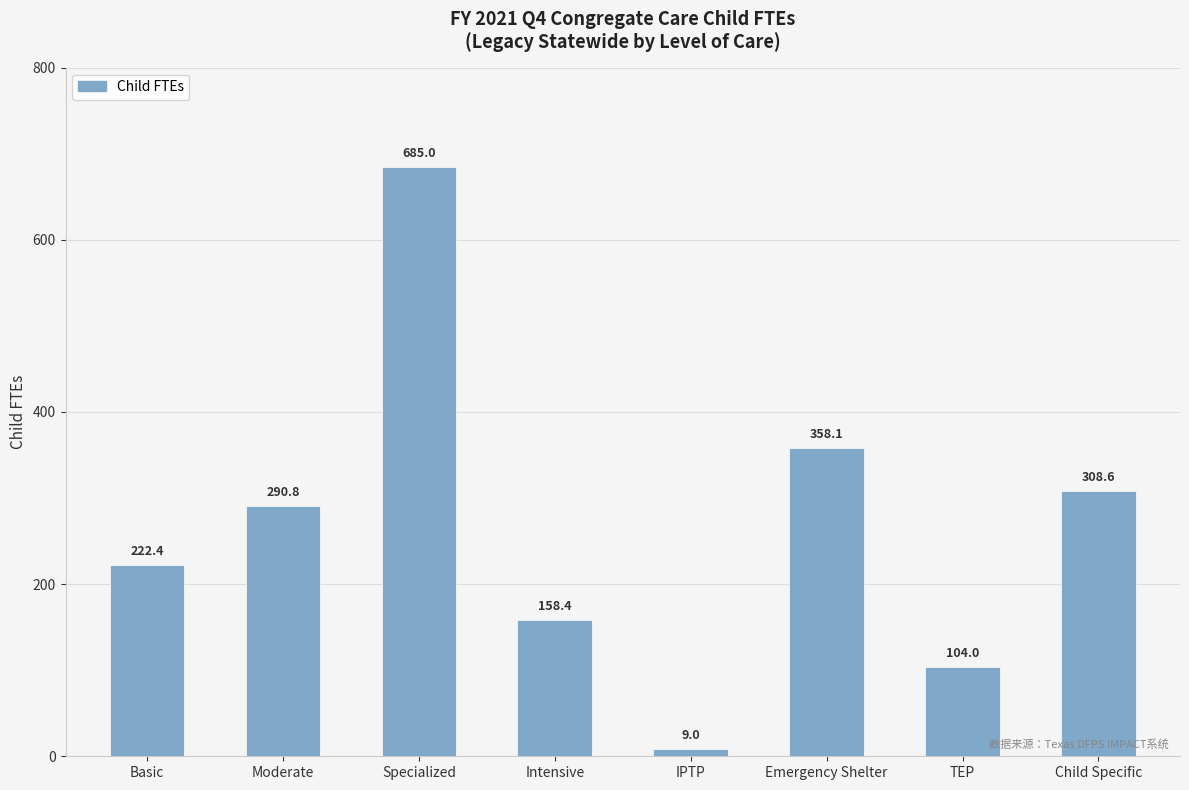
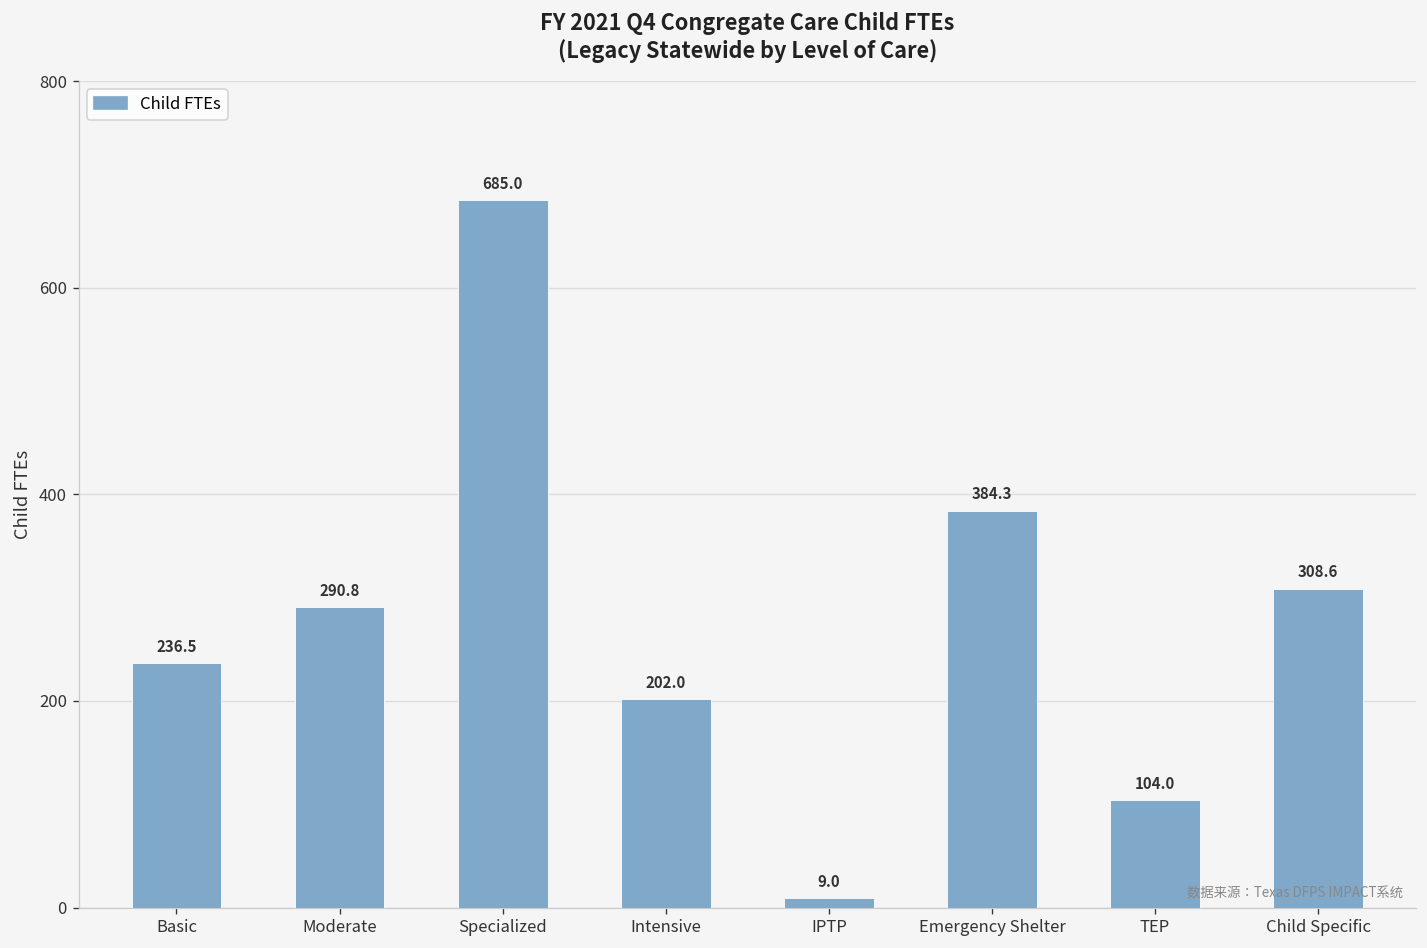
Basic: 222.4 -> 236.5
Intensive: 158.4 -> 202.0
Emergency Shelter: 358.1 -> 384.3
